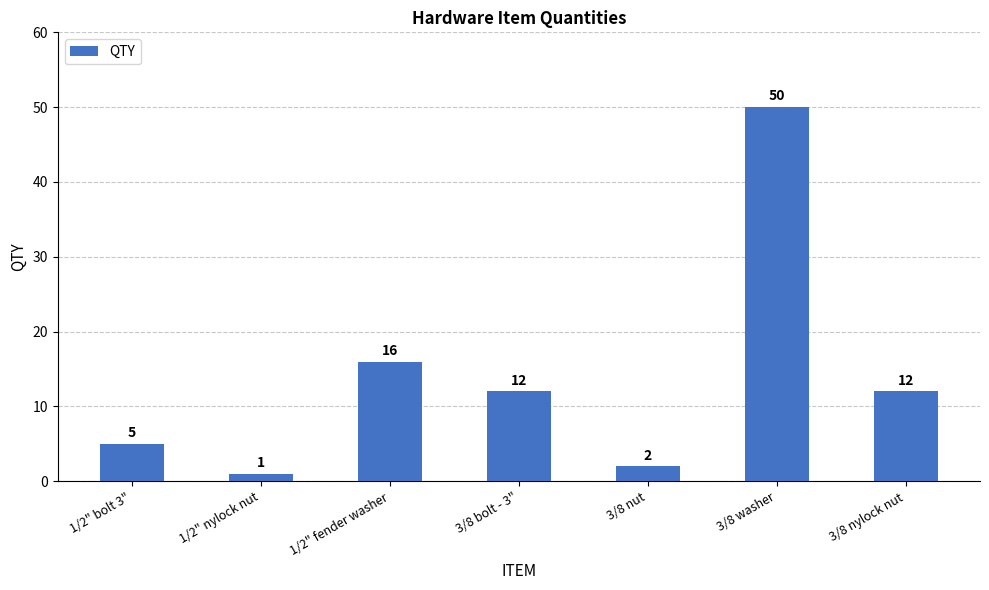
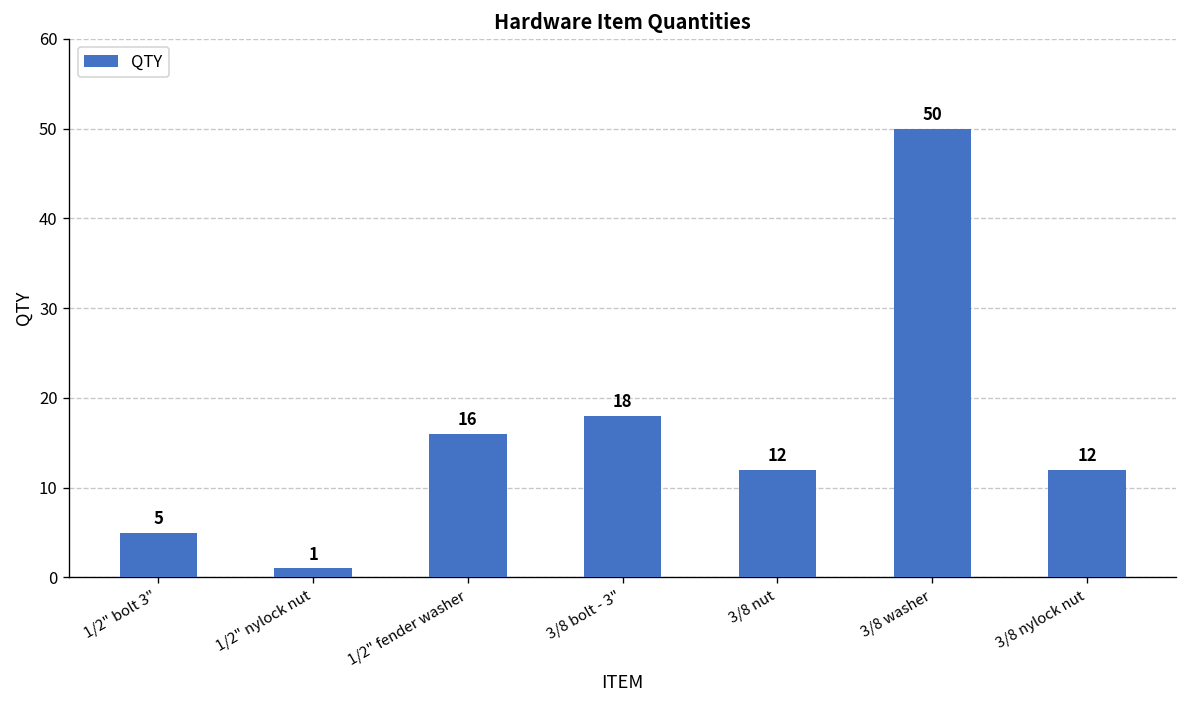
3/8 bolt - 3": 12 -> 18
3/8 nut: 2 -> 12
